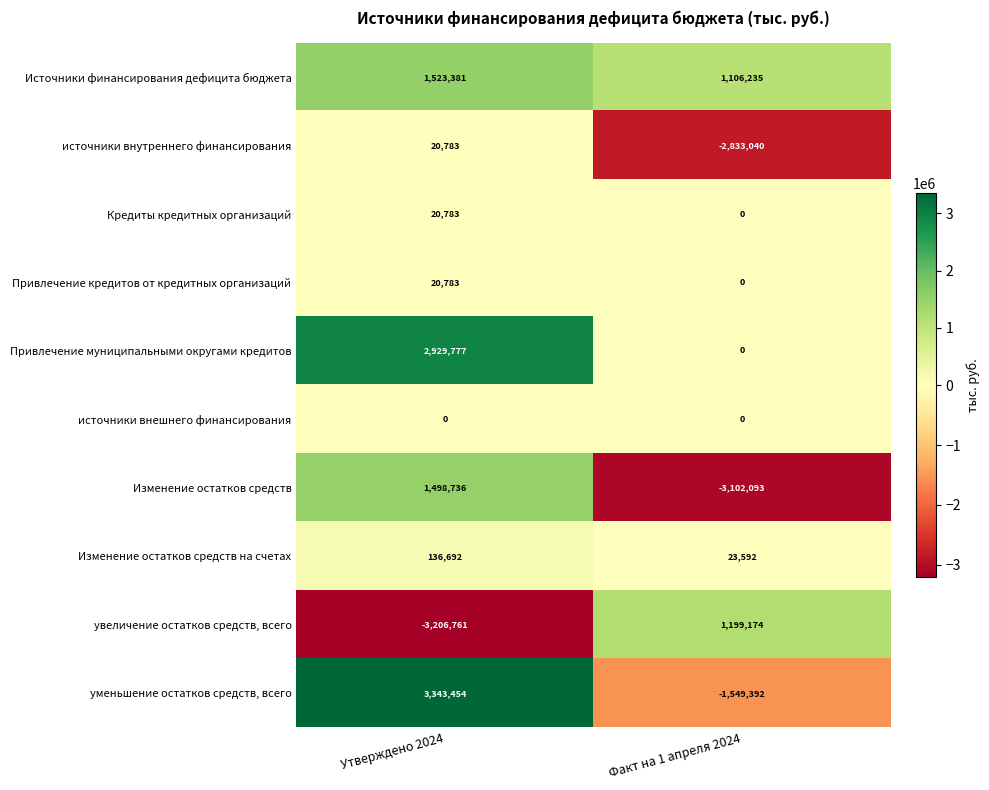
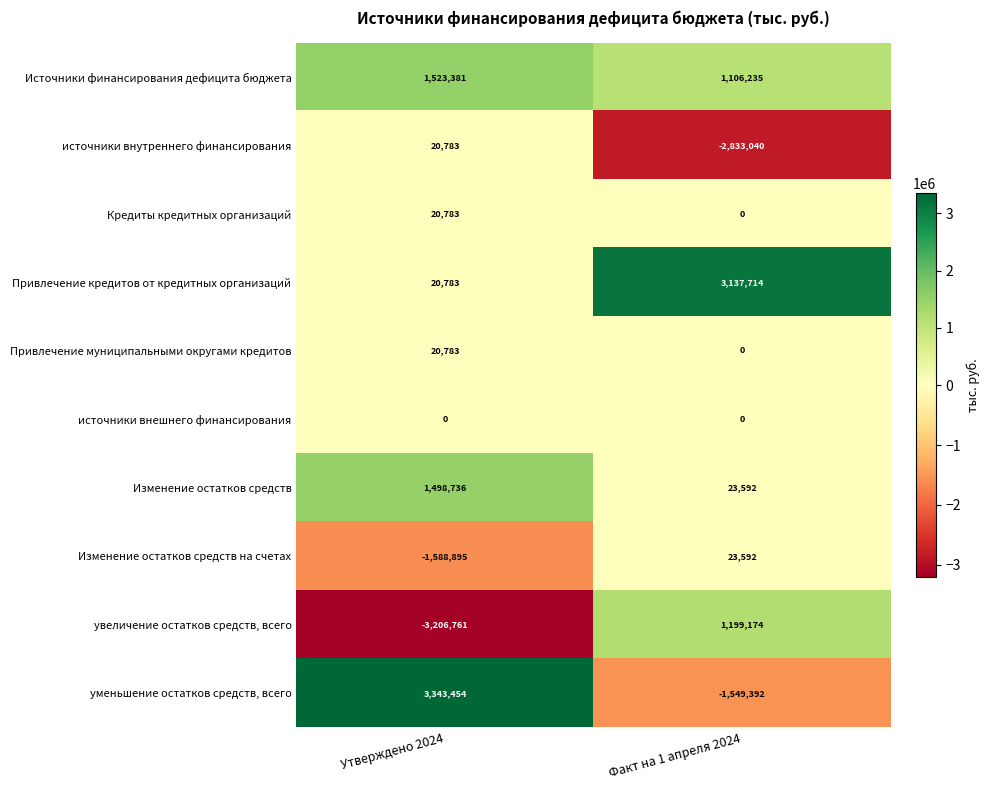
Привлечение кредитов от кредитных организаций, Факт на 1 апреля 2024: 0 -> 3,137,714
Привлечение муниципальными округами кредитов, Утверждено 2024: 2,929,777 -> 20,783
Изменение остатков средств, Факт на 1 апреля 2024: -3,102,093 -> 23,592
Изменение остатков средств на счетах, Утверждено 2024: 136,692 -> -1,588,895
